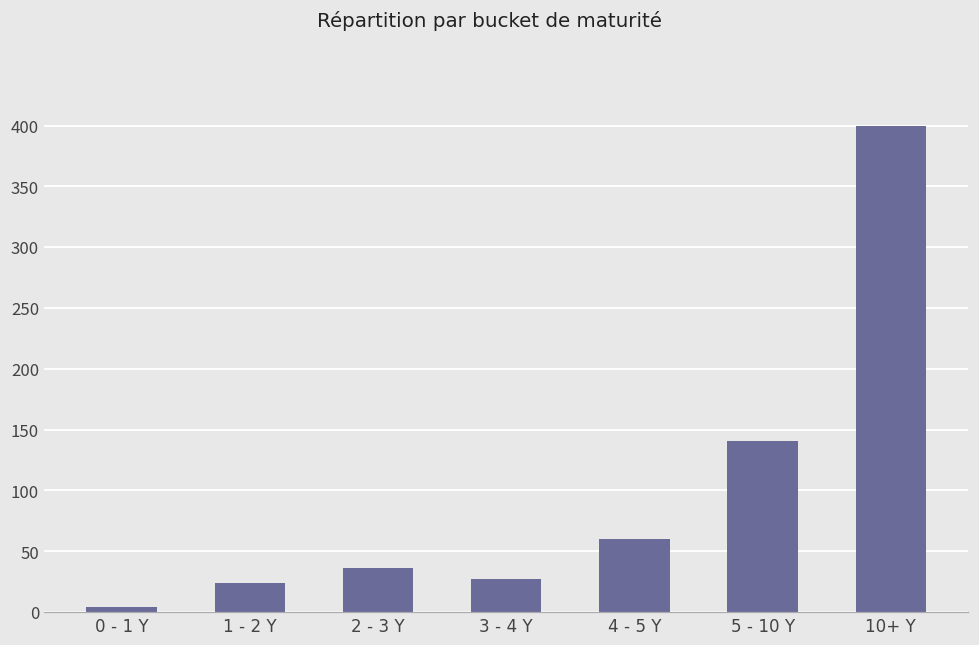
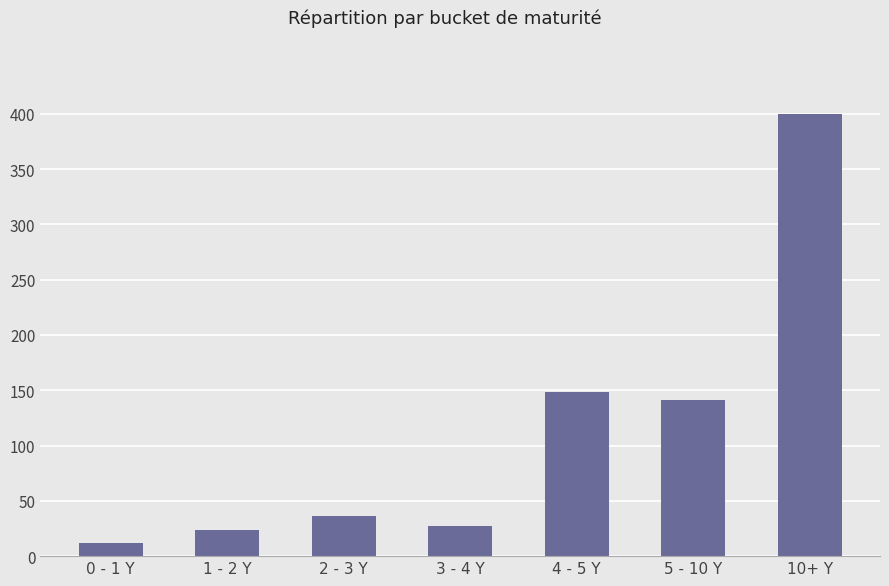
0 - 1 Y: 4 -> 12
4 - 5 Y: 60 -> 148
